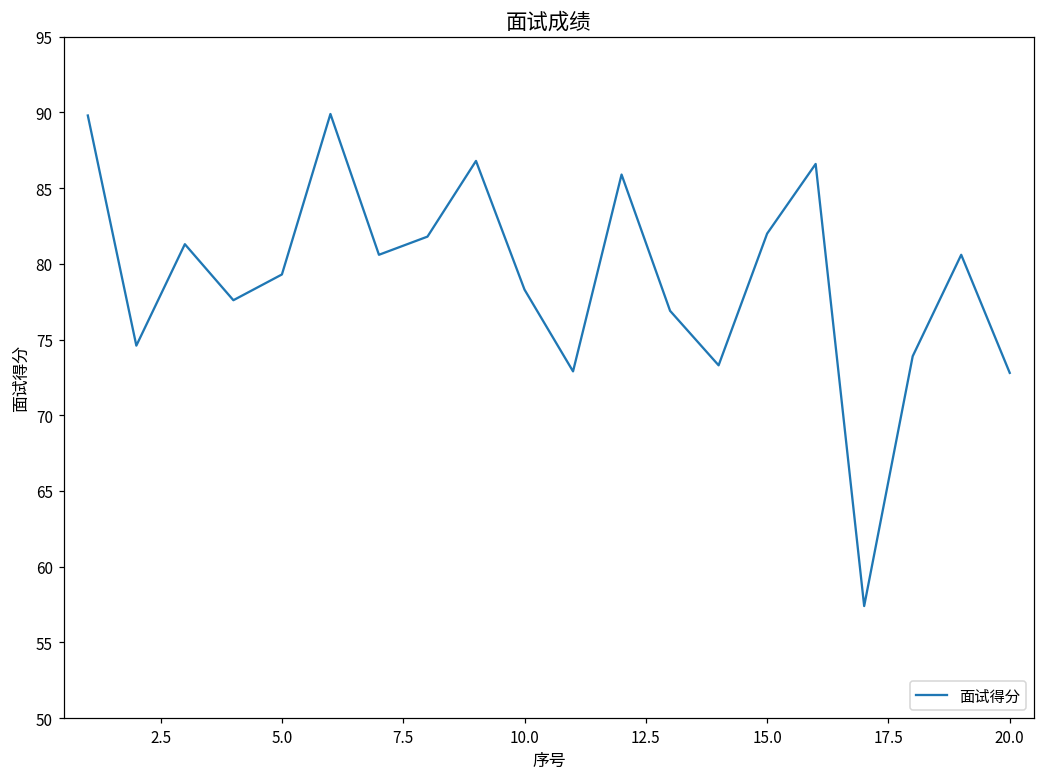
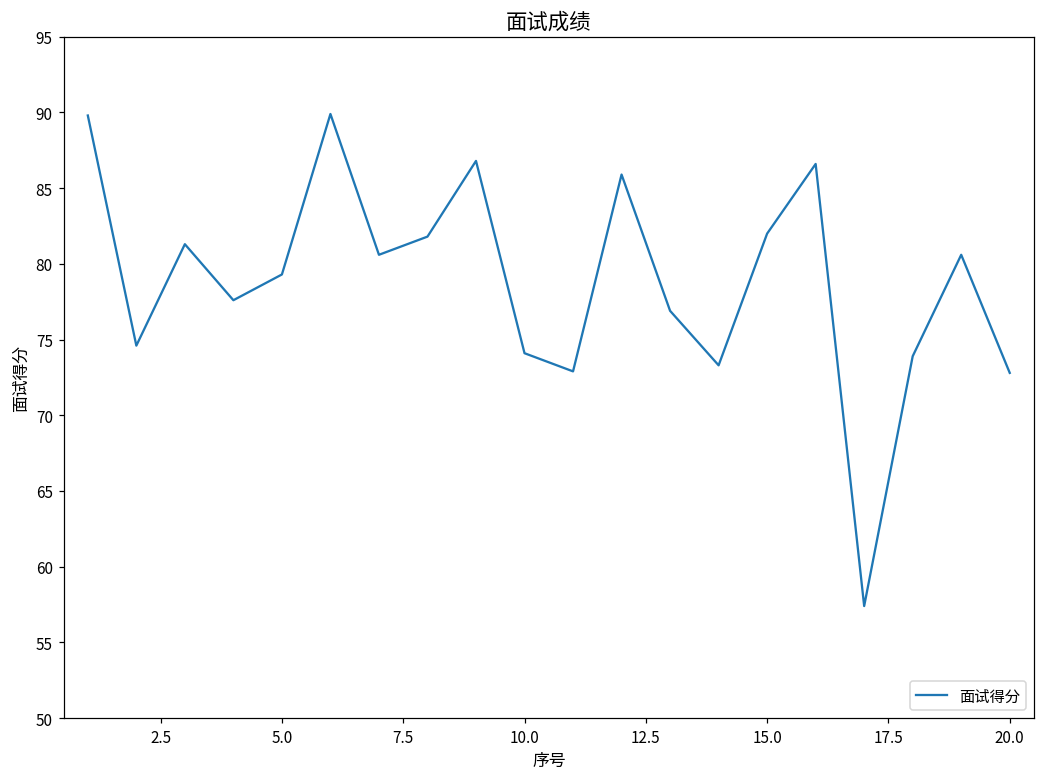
10.0: 78.3 -> 74.1
